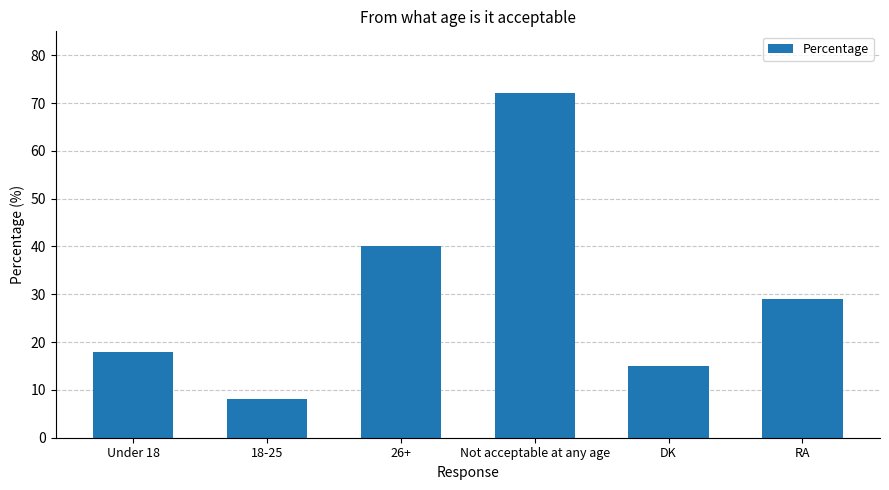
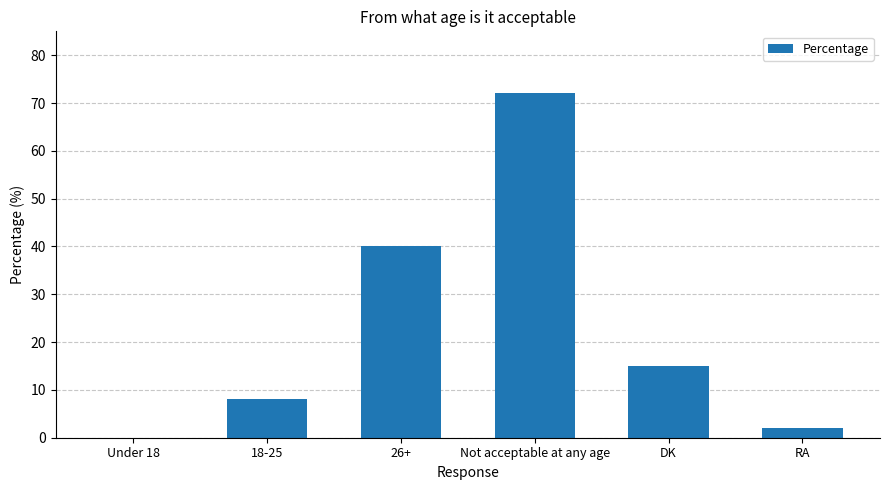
Under 18: 18 -> 0
RA: 29 -> 2
